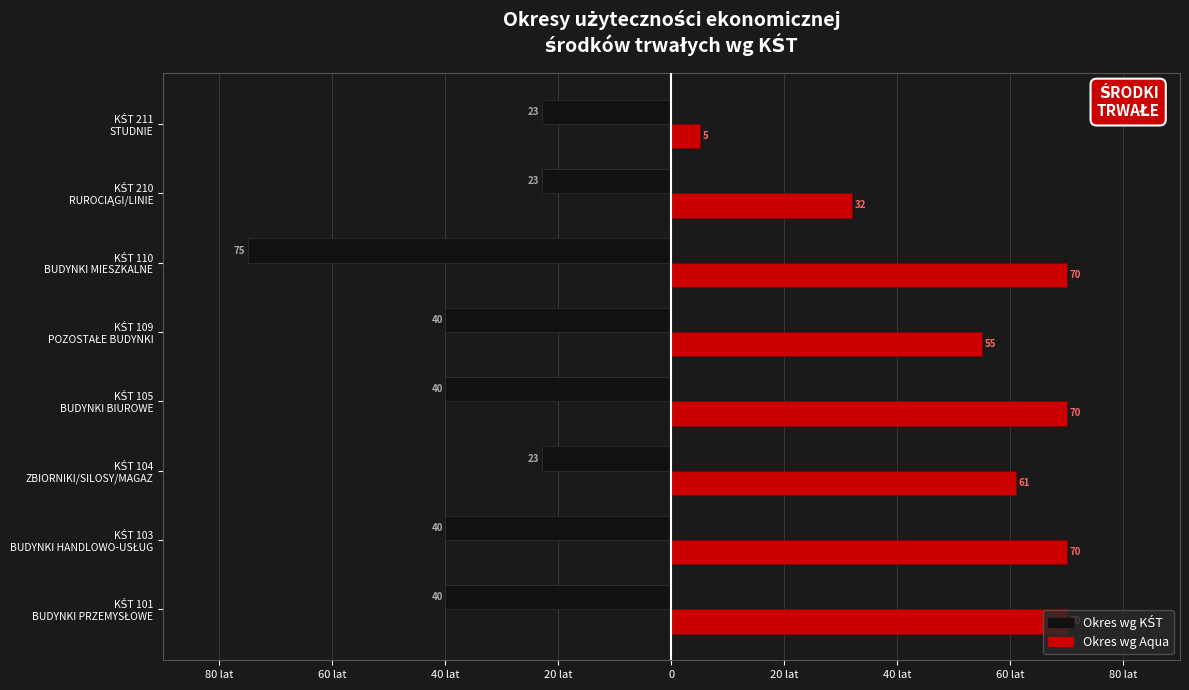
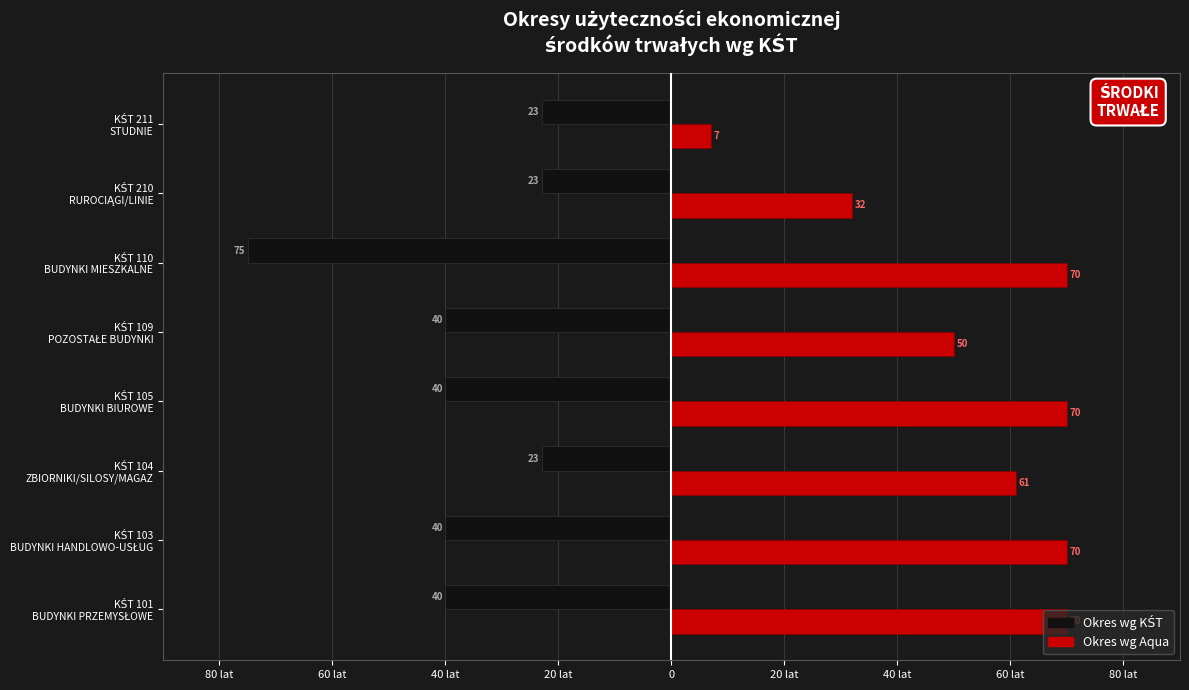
Okres wg Aqua, KŚT 211 STUDNIE: 5 -> 7
Okres wg Aqua, KŚT 109 POZOSTAŁE BUDYNKI: 55 -> 50
